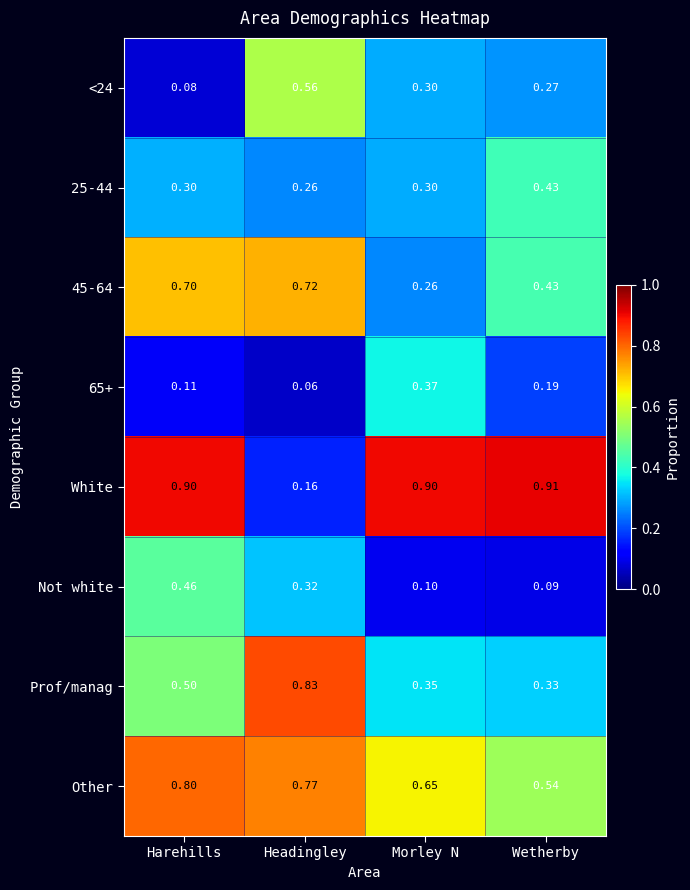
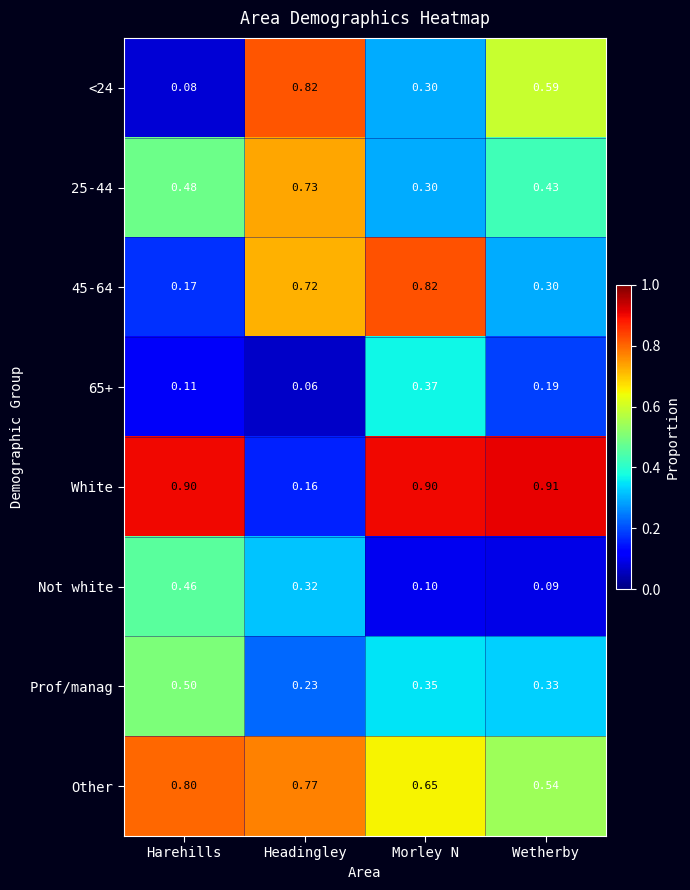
<24, Headingley: 0.56 -> 0.82
<24, Wetherby: 0.27 -> 0.59
25-44, Harehills: 0.30 -> 0.48
25-44, Headingley: 0.26 -> 0.73
45-64, Harehills: 0.70 -> 0.17
45-64, Morley N: 0.26 -> 0.82
45-64, Wetherby: 0.43 -> 0.30
Prof/manag, Headingley: 0.83 -> 0.23
